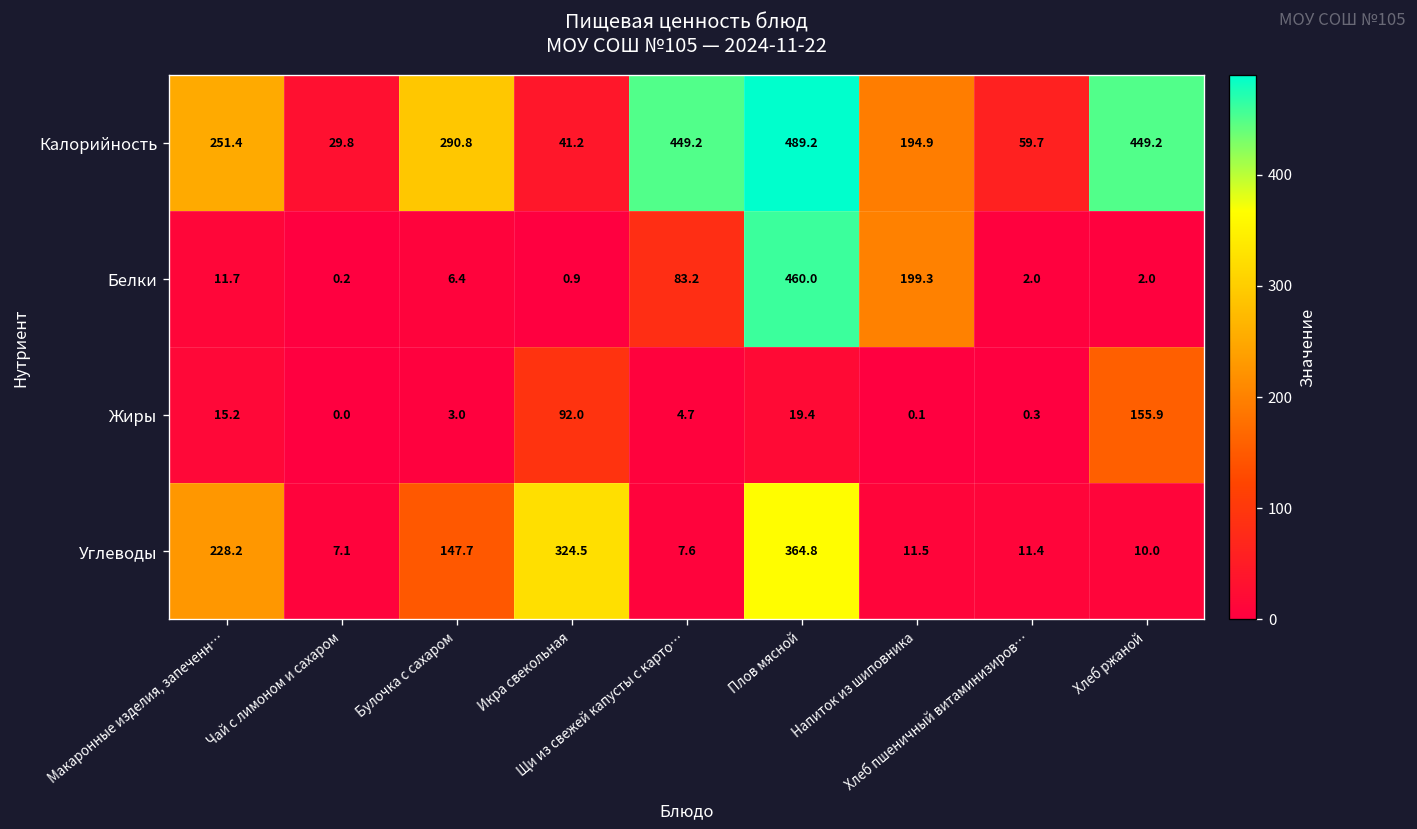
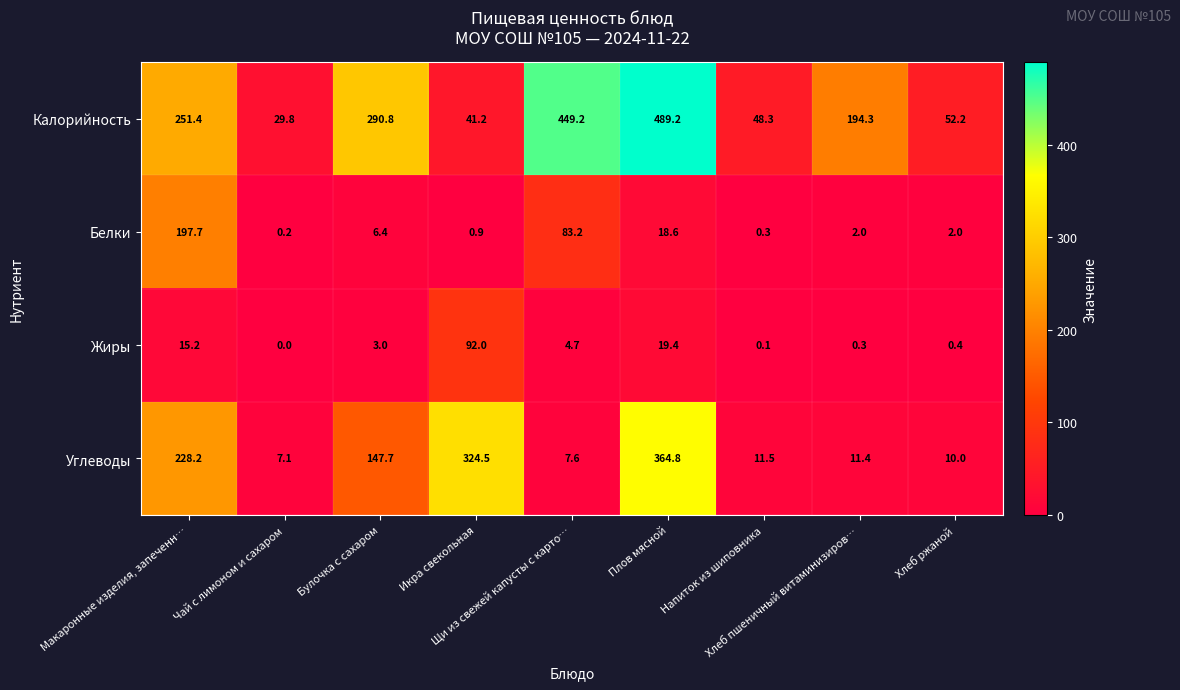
Калорийность, Напиток из шиповника: 194.9 -> 48.3
Калорийность, Хлеб пшеничный витаминизиров…: 59.7 -> 194.3
Калорийность, Хлеб ржаной: 449.2 -> 52.2
Белки, Макаронные изделия, запеченн…: 11.7 -> 197.7
Белки, Плов мясной: 460.0 -> 18.6
Белки, Напиток из шиповника: 199.3 -> 0.3
Жиры, Хлеб ржаной: 155.9 -> 0.4
